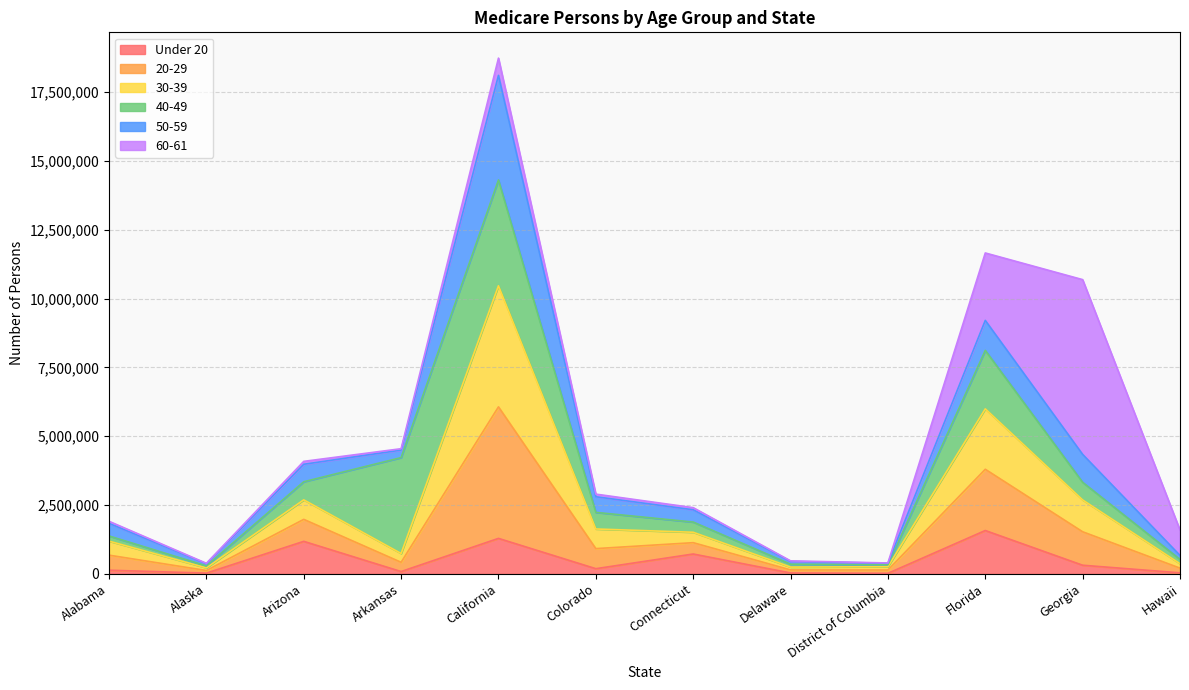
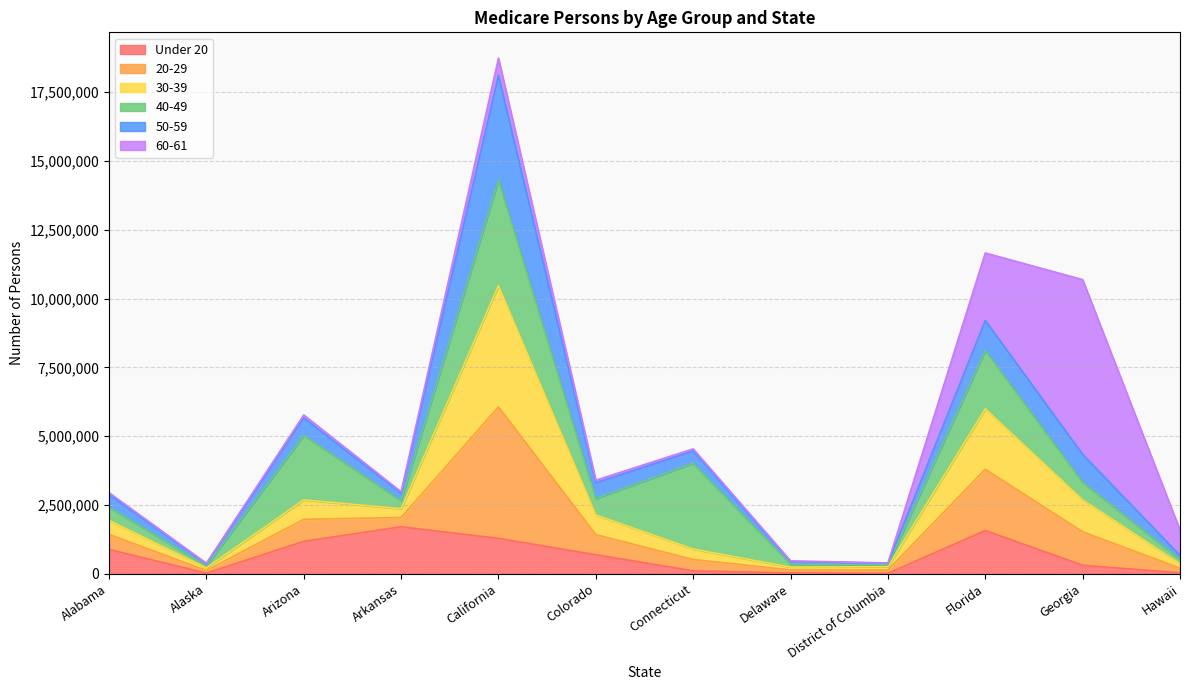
Under 20, Alabama: 100,000 -> 900,000
40-49, Alabama: 200,000 -> 500,000
40-49, Arizona: 700,000 -> 2,300,000
Under 20, Arkansas: 100,000 -> 1,700,000
40-49, Arkansas: 3,500,000 -> 300,000
Under 20, Colorado: 200,000 -> 700,000
Under 20, Connecticut: 700,000 -> 100,000
40-49, Connecticut: 400,000 -> 3,100,000
